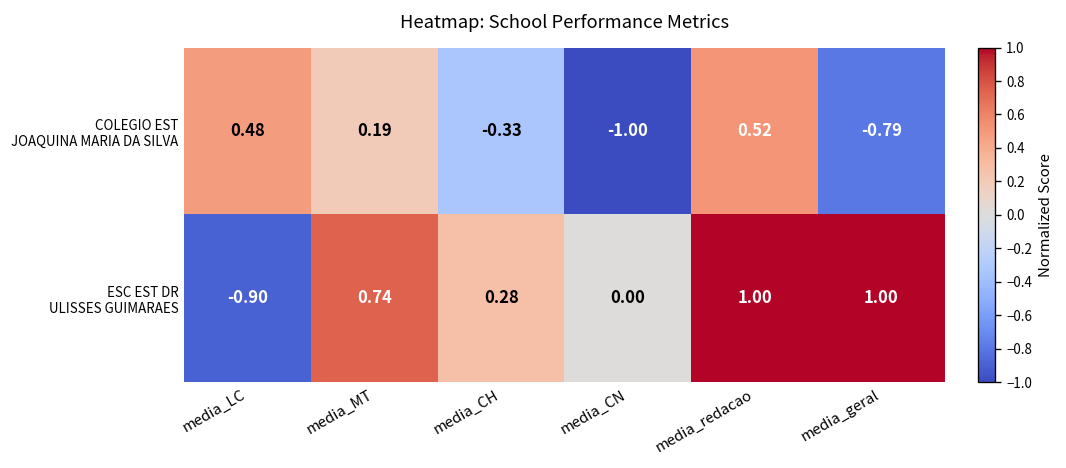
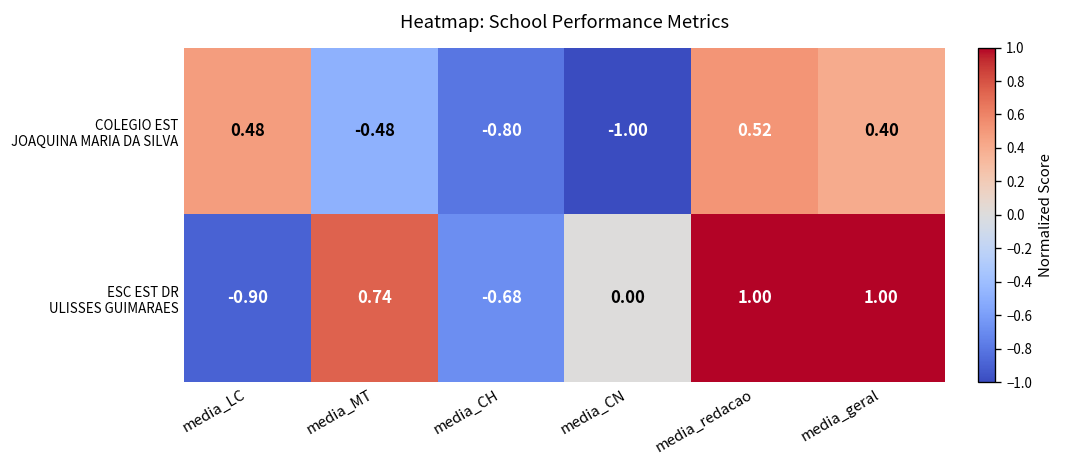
COLEGIO EST JOAQUINA MARIA DA SILVA, media_MT: 0.19 -> -0.48
COLEGIO EST JOAQUINA MARIA DA SILVA, media_CH: -0.33 -> -0.80
COLEGIO EST JOAQUINA MARIA DA SILVA, media_geral: -0.79 -> 0.40
ESC EST DR ULISSES GUIMARAES, media_CH: 0.28 -> -0.68
